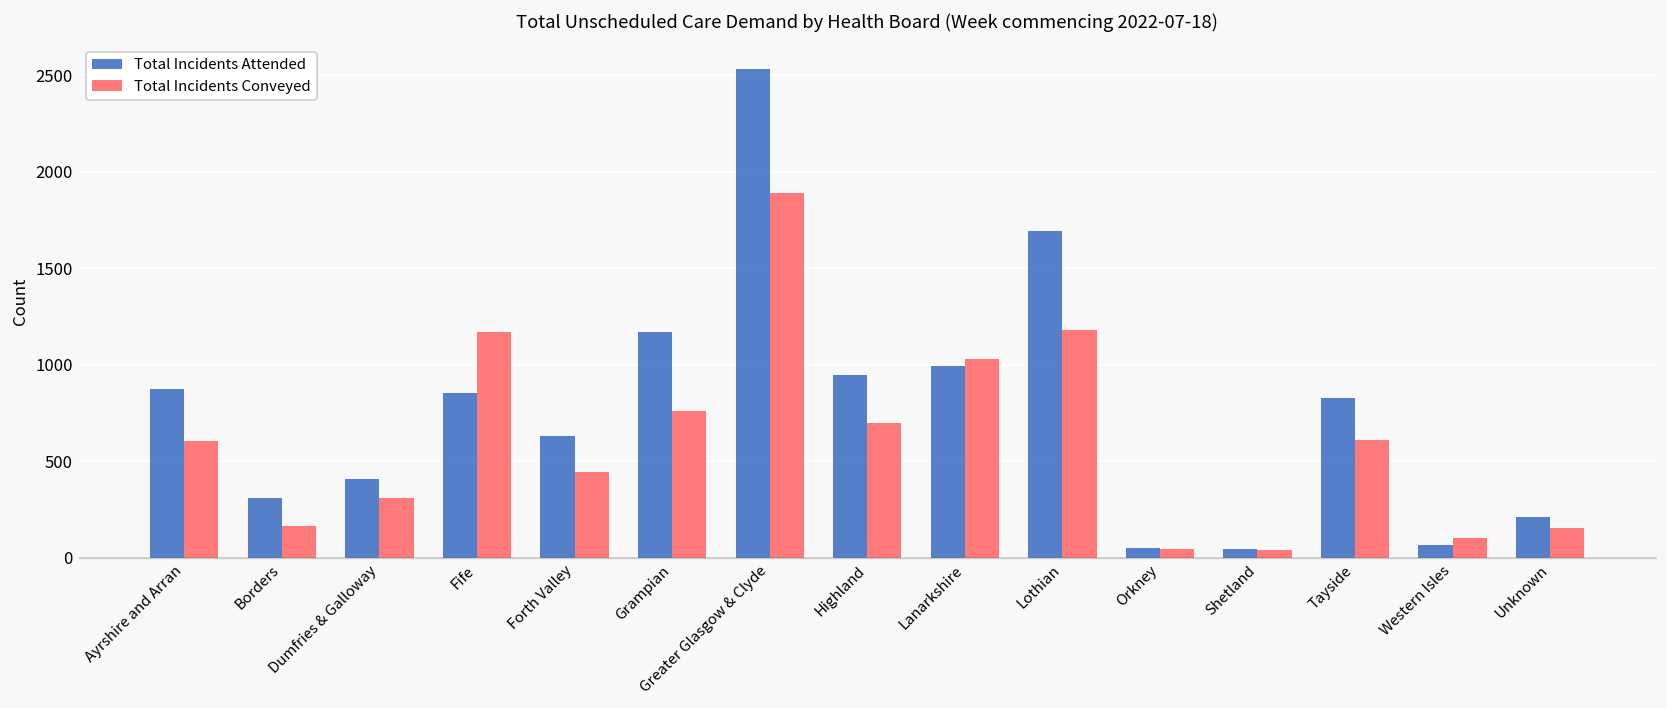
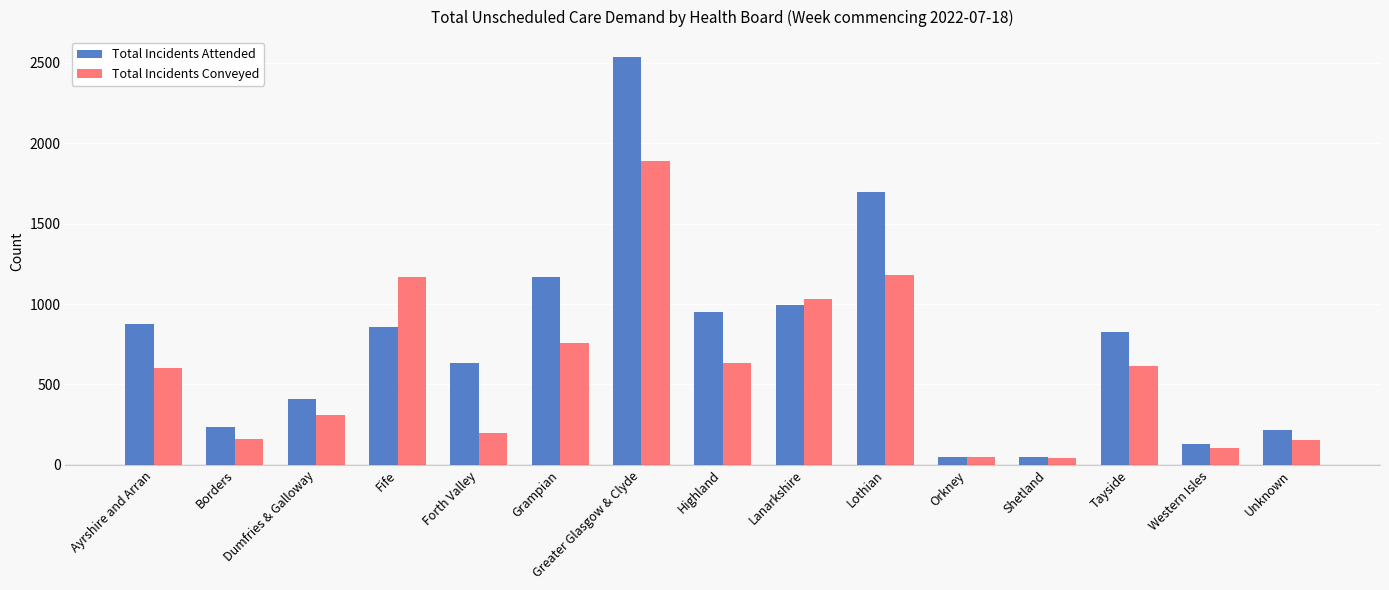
Total Incidents Attended, Borders: 310 -> 240
Total Incidents Conveyed, Forth Valley: 450 -> 200
Total Incidents Conveyed, Highland: 700 -> 630
Total Incidents Attended, Western Isles: 70 -> 130
